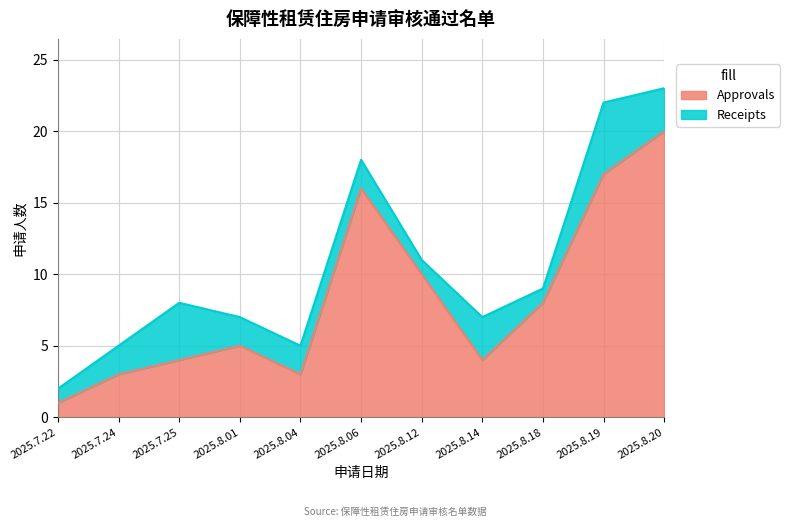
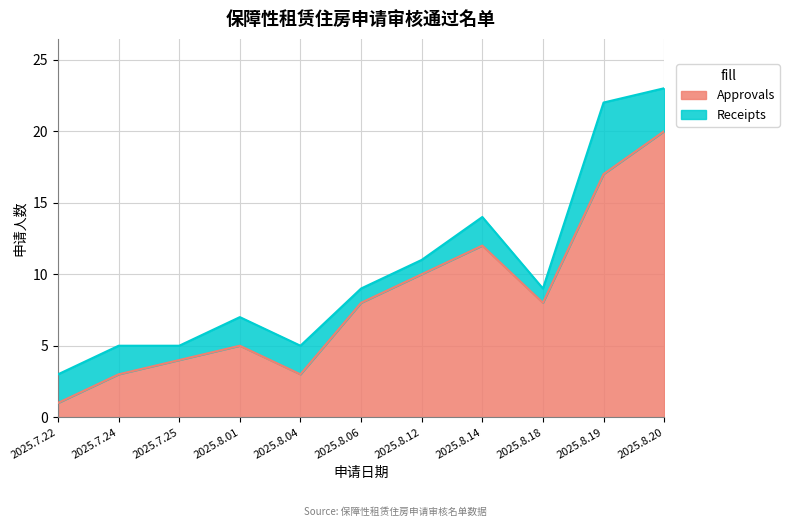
Receipts, 2025.7.22: 1 -> 2
Receipts, 2025.7.25: 4 -> 1
Approvals, 2025.8.06: 16 -> 8
Receipts, 2025.8.06: 2 -> 1
Approvals, 2025.8.14: 4 -> 12
Receipts, 2025.8.14: 3 -> 2
